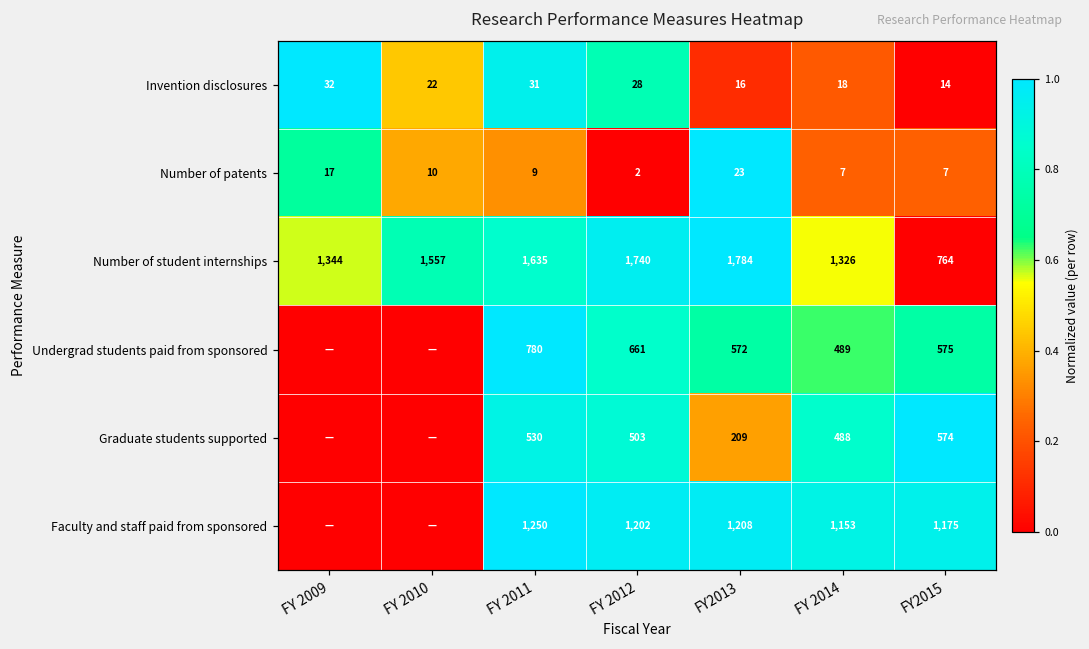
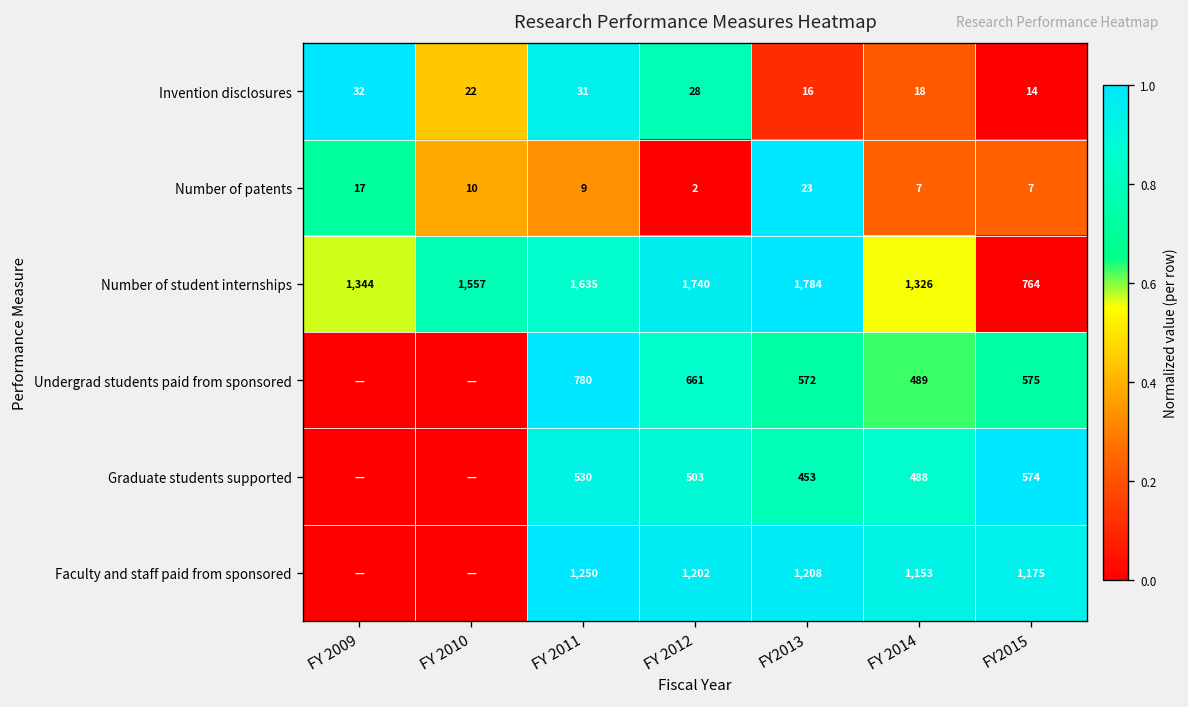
Graduate students supported, FY2013: 209 -> 453
